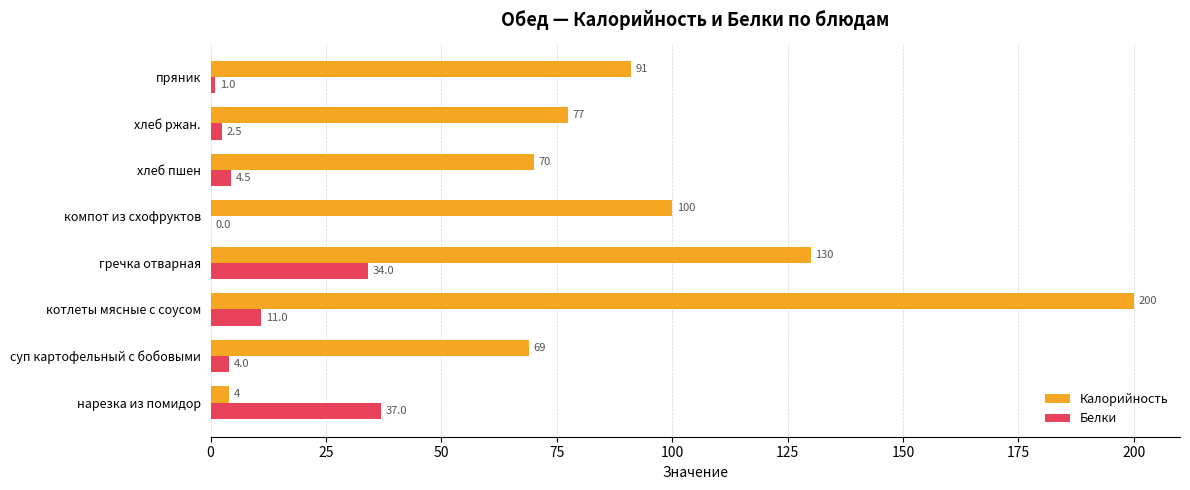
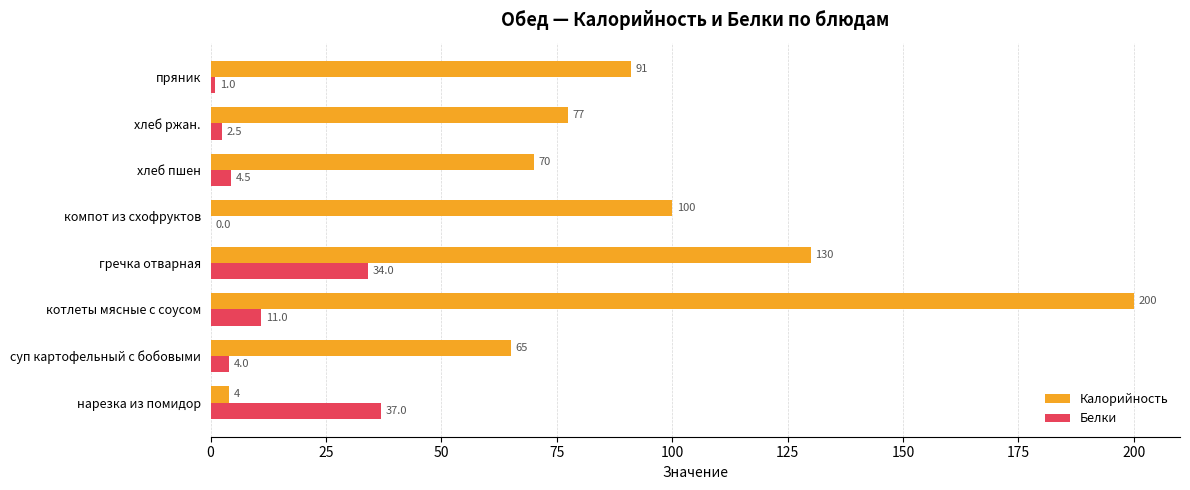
Калорийность, суп картофельный с бобовыми: 69 -> 65
